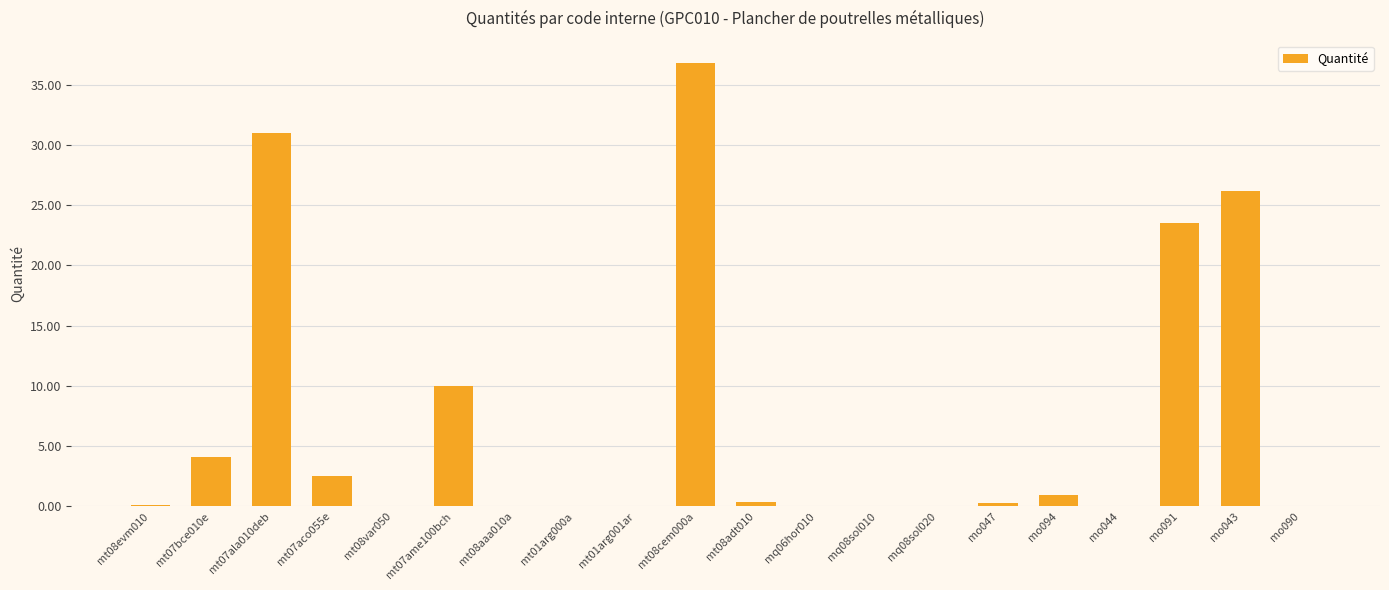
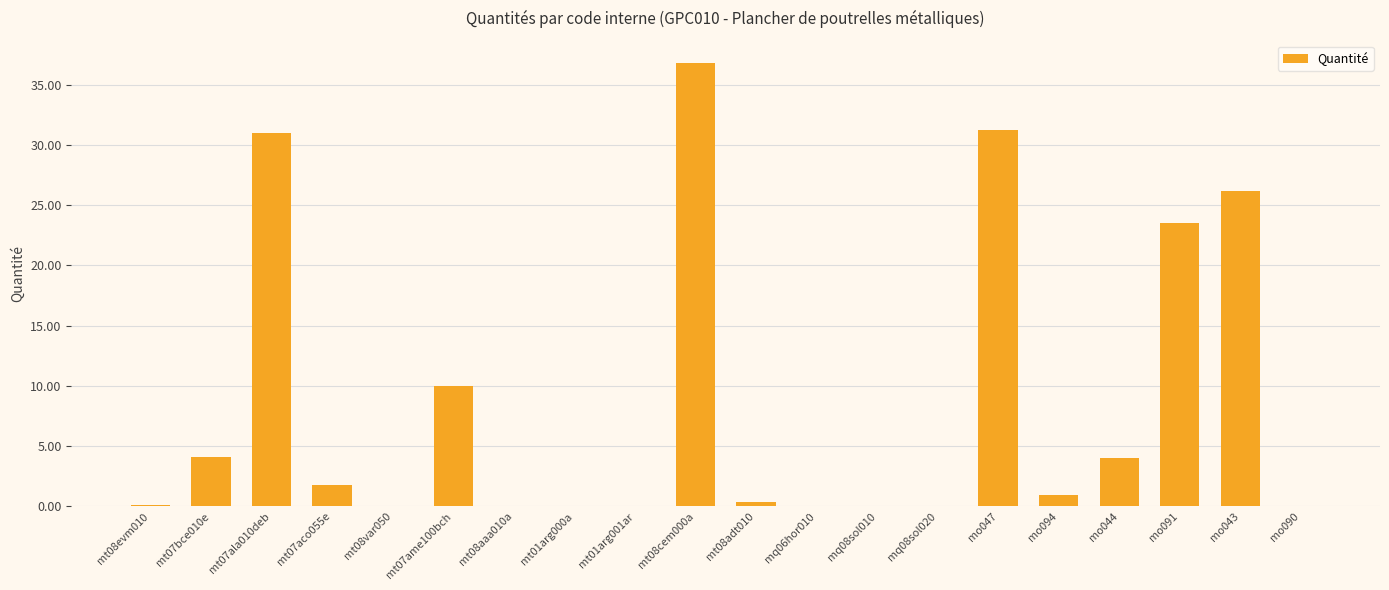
mt07aco055e: 2.5 -> 1.8
mo047: 0.3 -> 31.3
mo044: 0.1 -> 4.0
